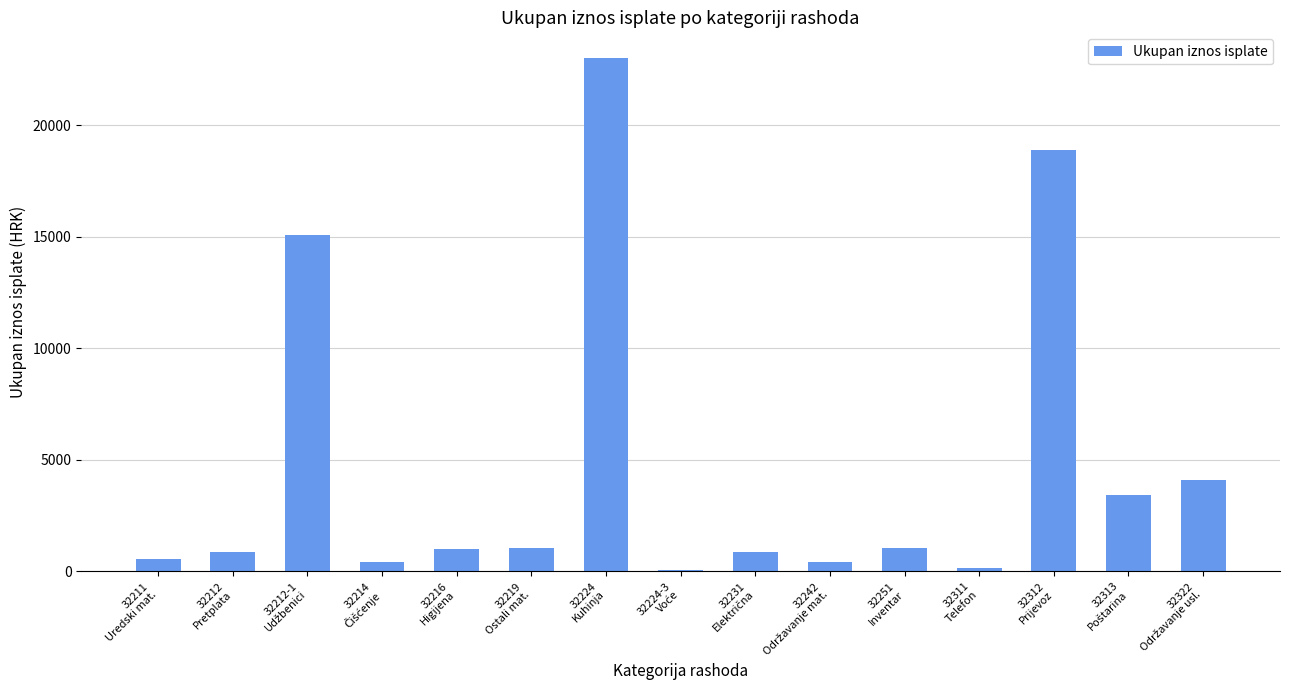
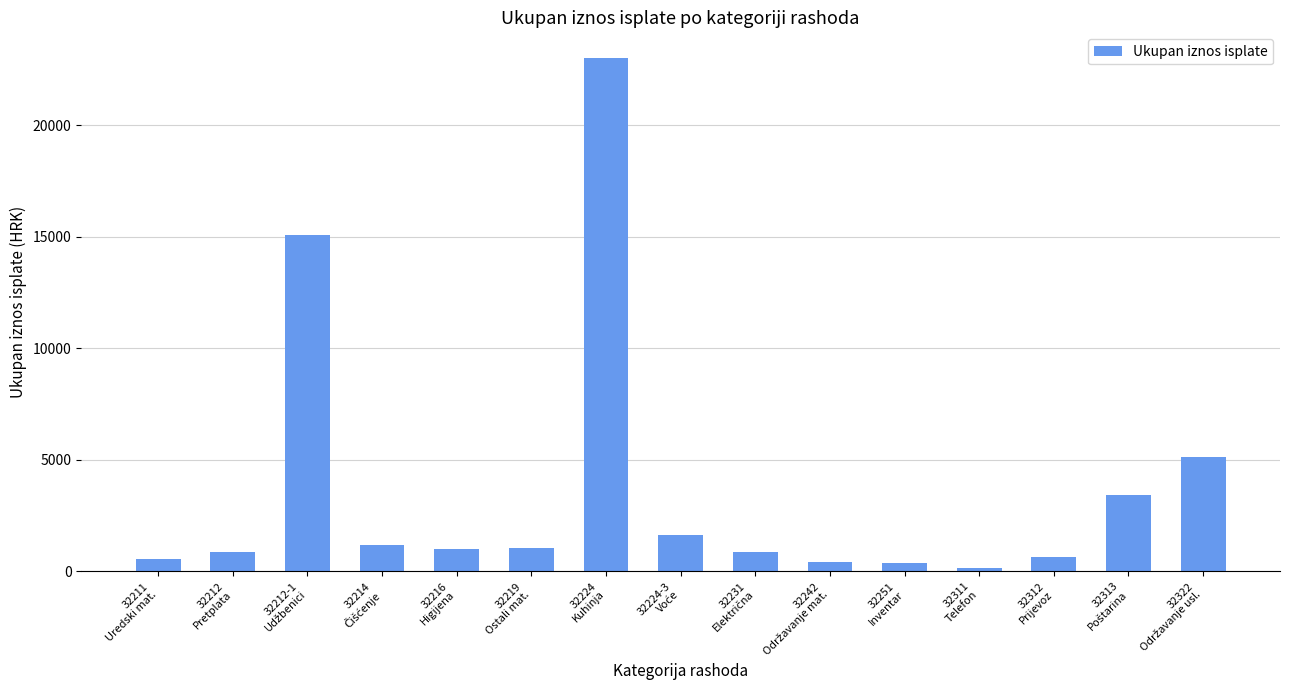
32214 Čišćenje: 400 -> 1200
32224-3 Voće: 100 -> 1600
32251 Inventar: 1100 -> 400
32312 Prijevoz: 18900 -> 700
32322 Održavanje usl.: 4100 -> 5100
